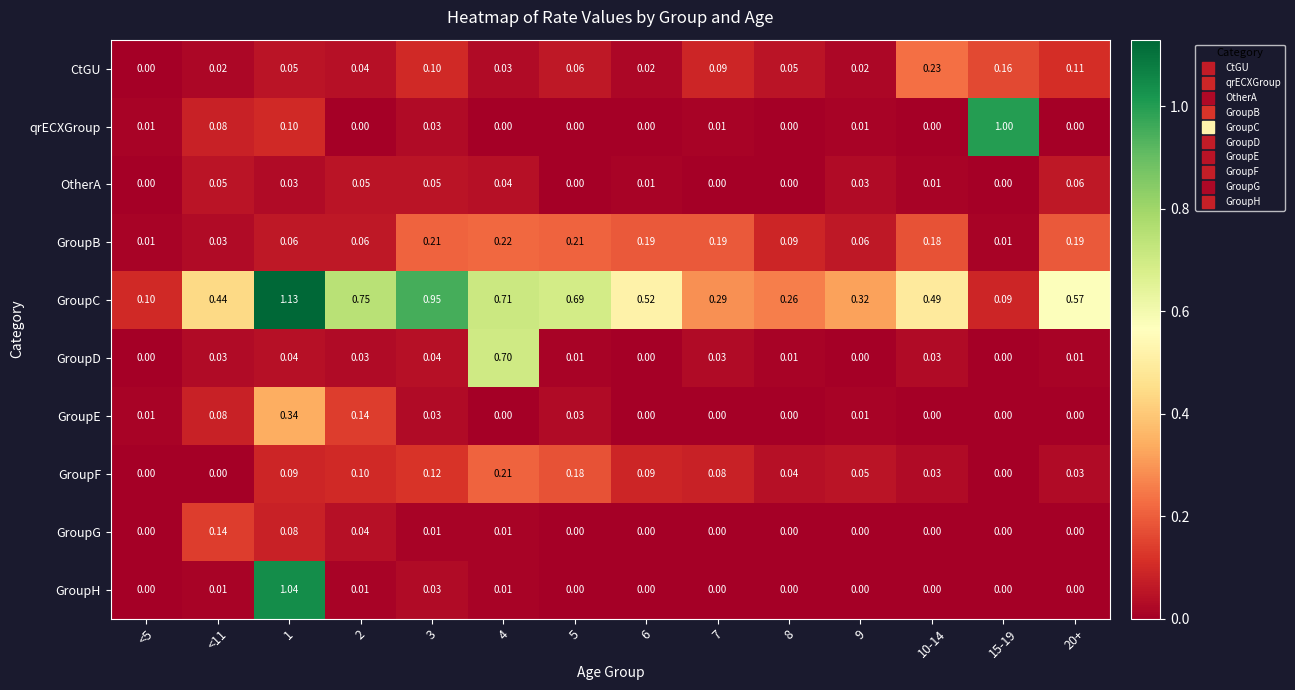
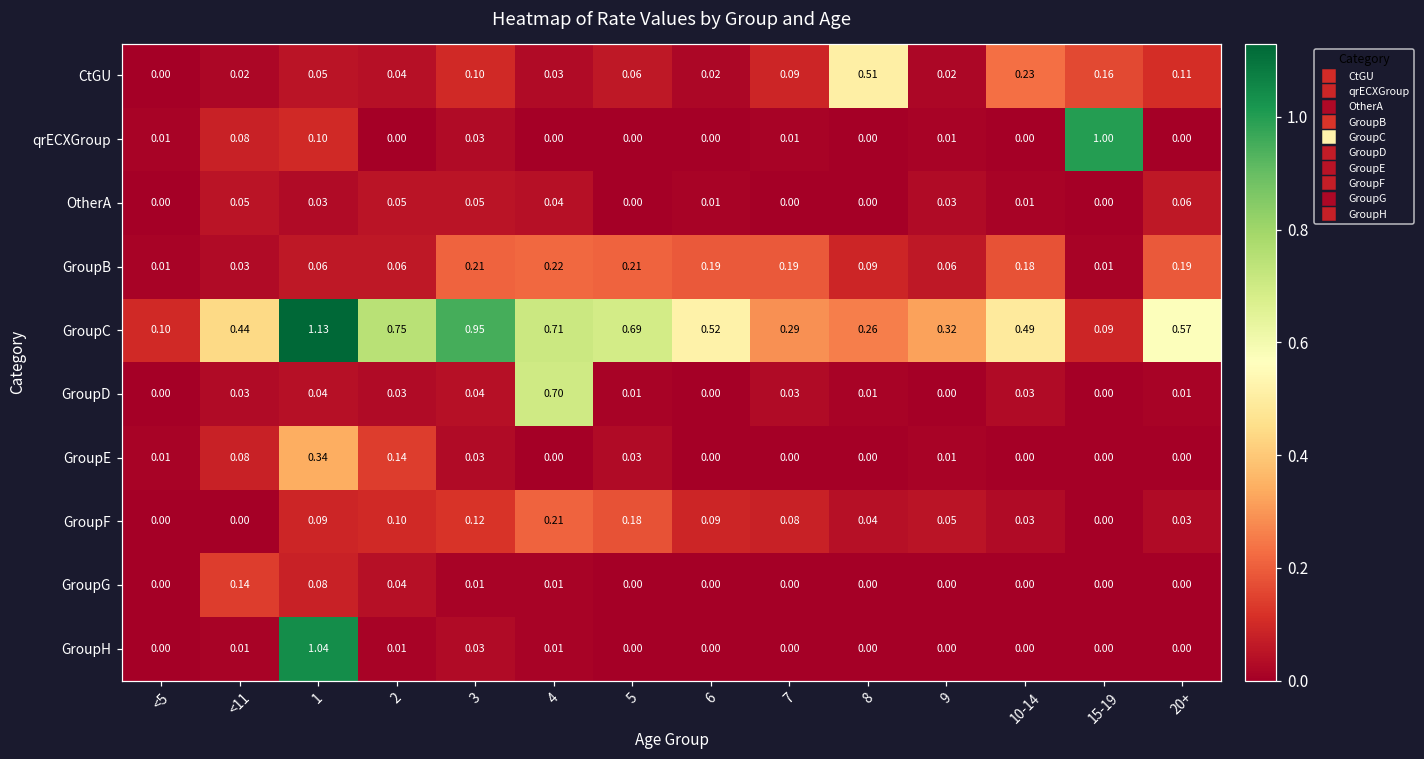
CtGU, 8: 0.05 -> 0.51
